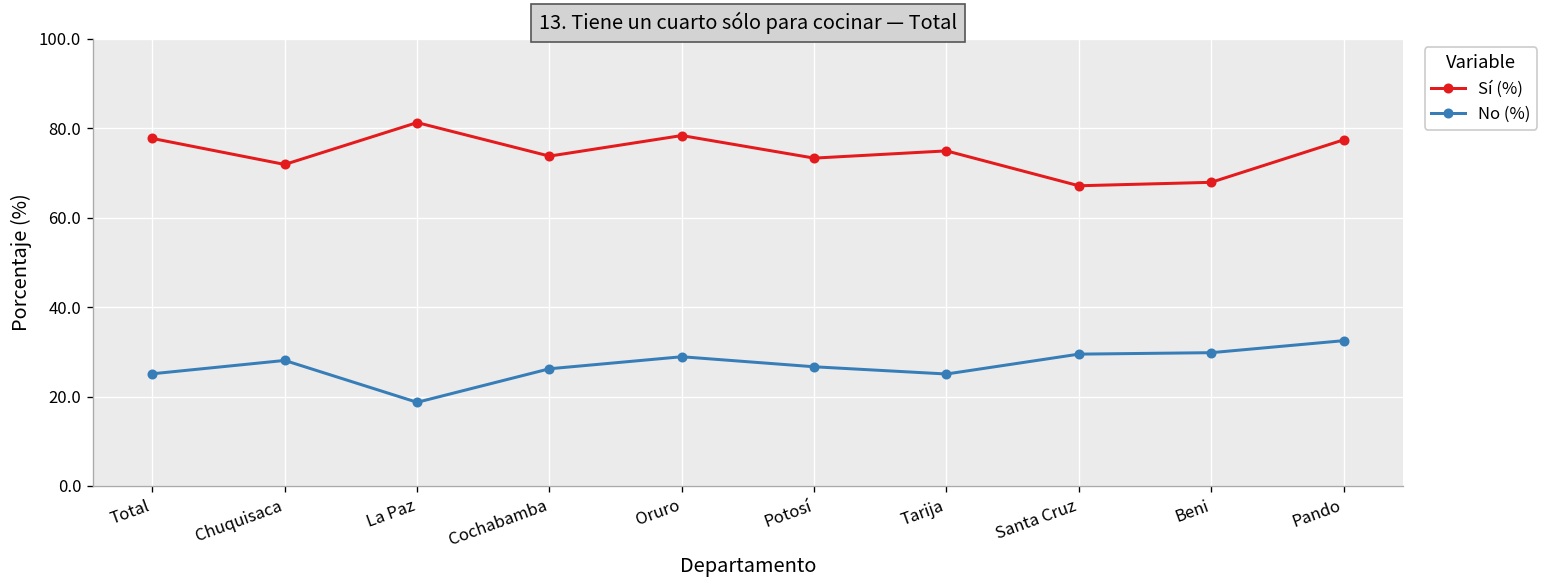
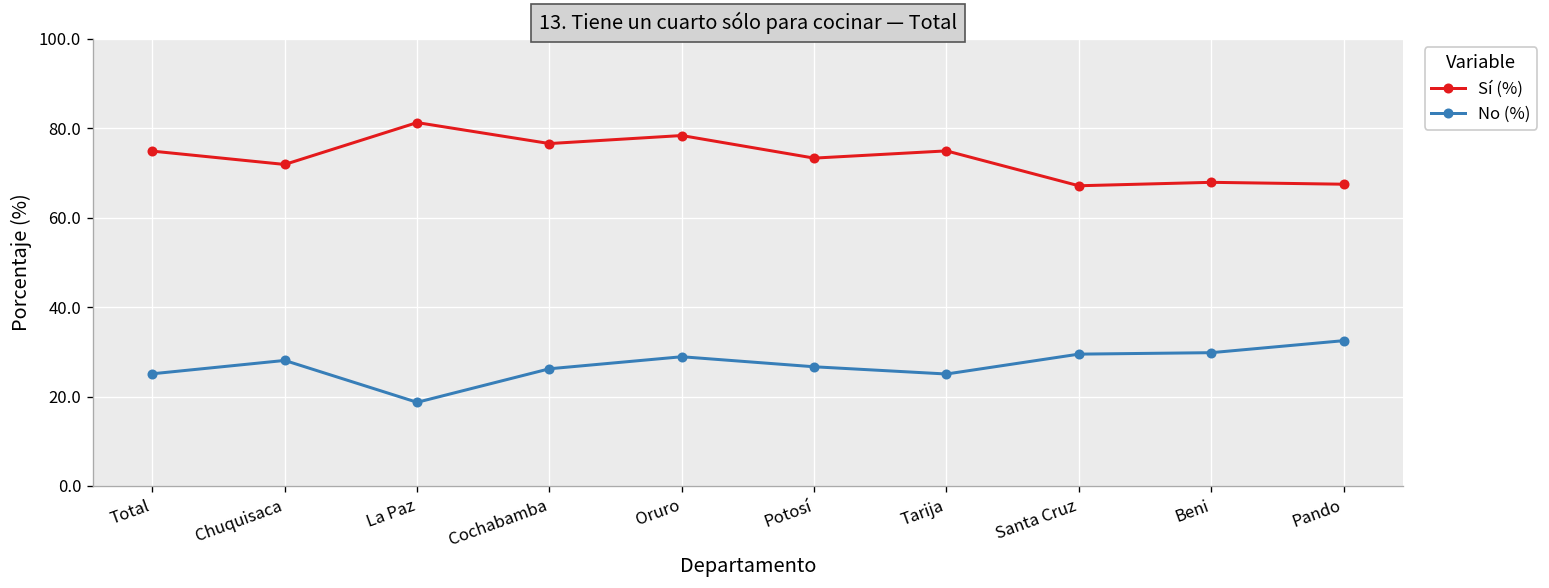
Sí (%), Total: 78 -> 75
Sí (%), Cochabamba: 74 -> 77
Sí (%), Pando: 77 -> 67
